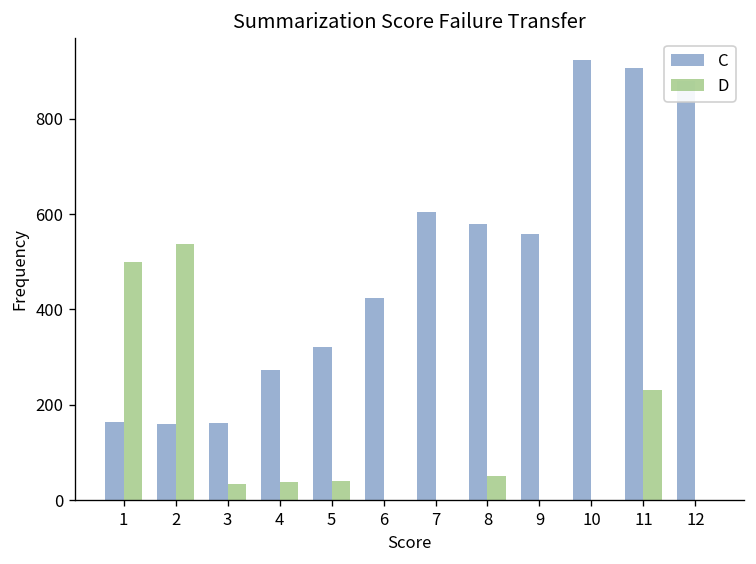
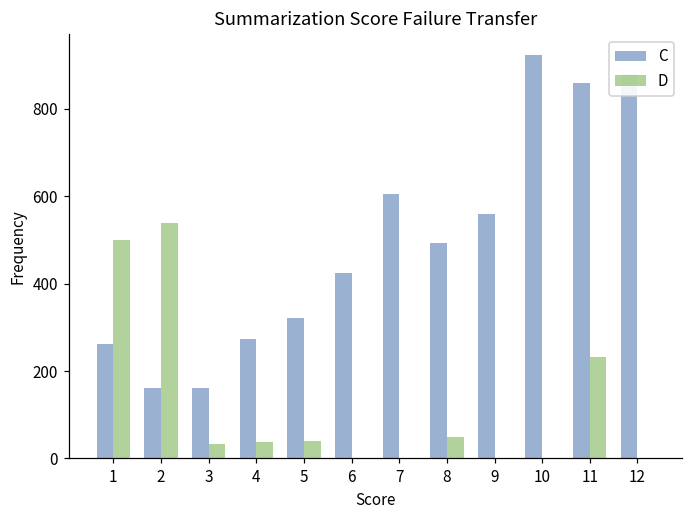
C, 1: 160 -> 260
C, 8: 580 -> 490
C, 11: 910 -> 860
